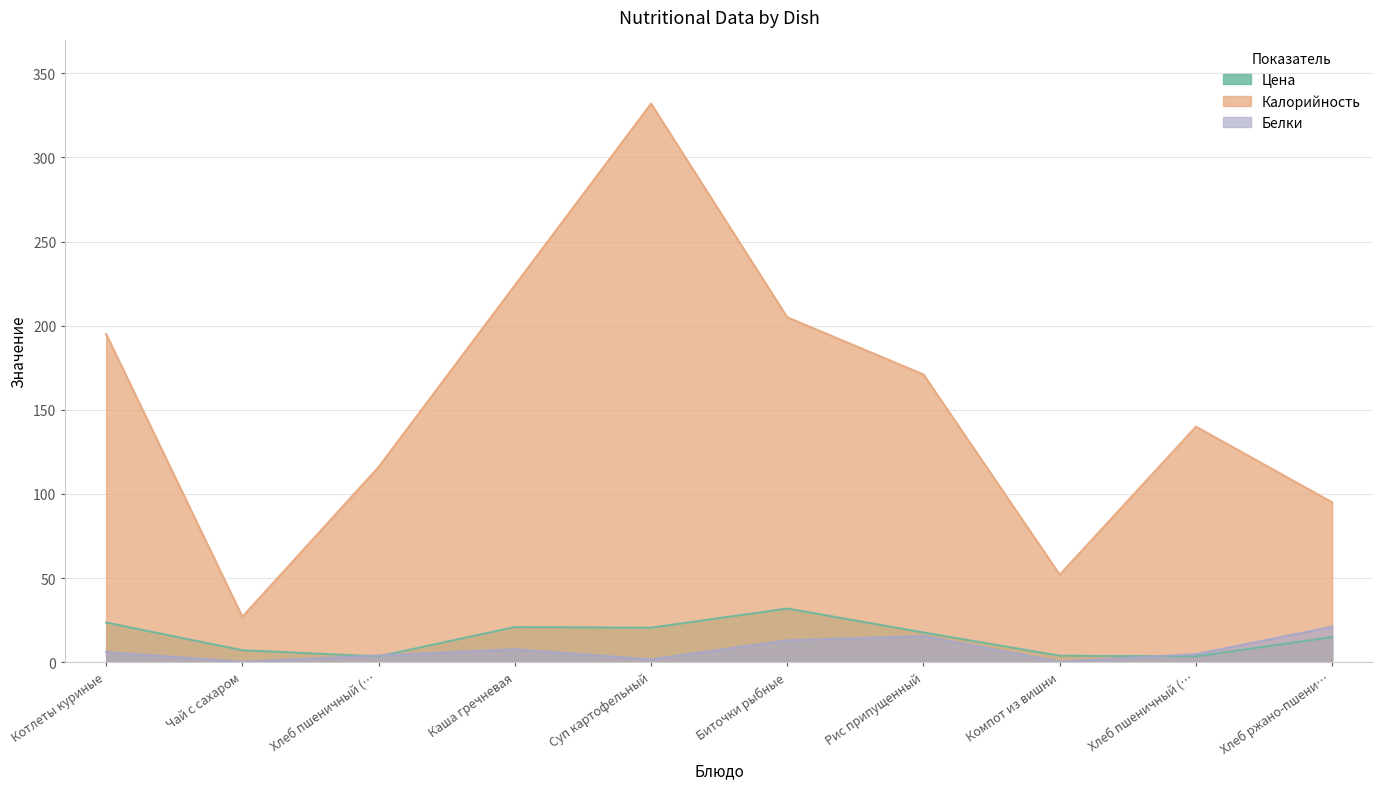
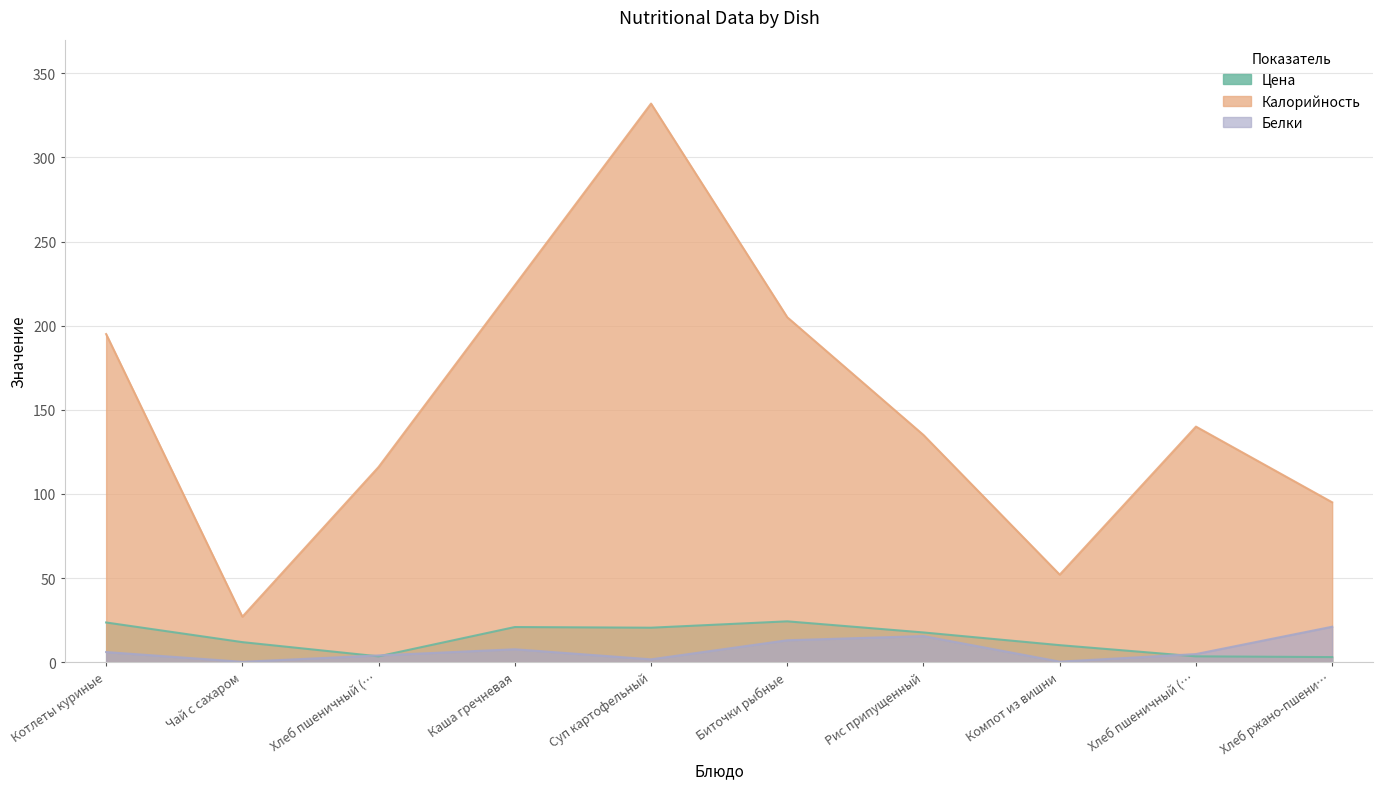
Цена, Чай с сахаром: 7 -> 12
Цена, Биточки рыбные: 32 -> 24
Калорийность, Рис припущенный: 171 -> 135
Цена, Компот из вишни: 4 -> 10
Цена, Хлеб ржано-пшени…: 15 -> 3
